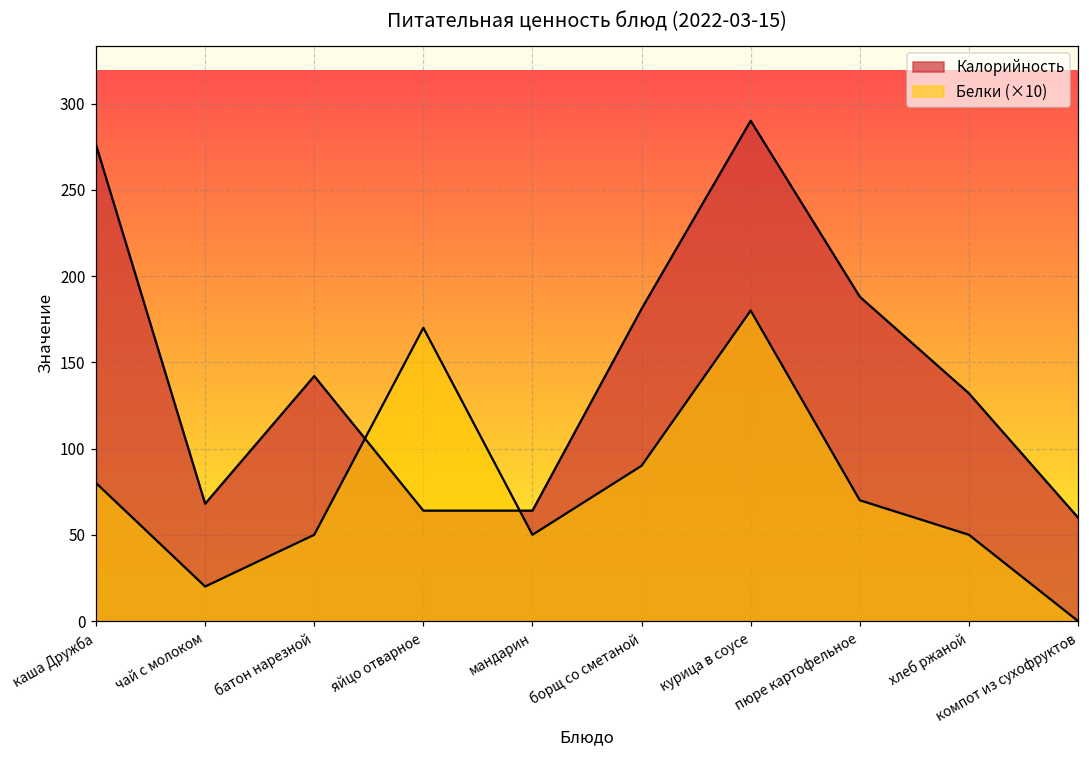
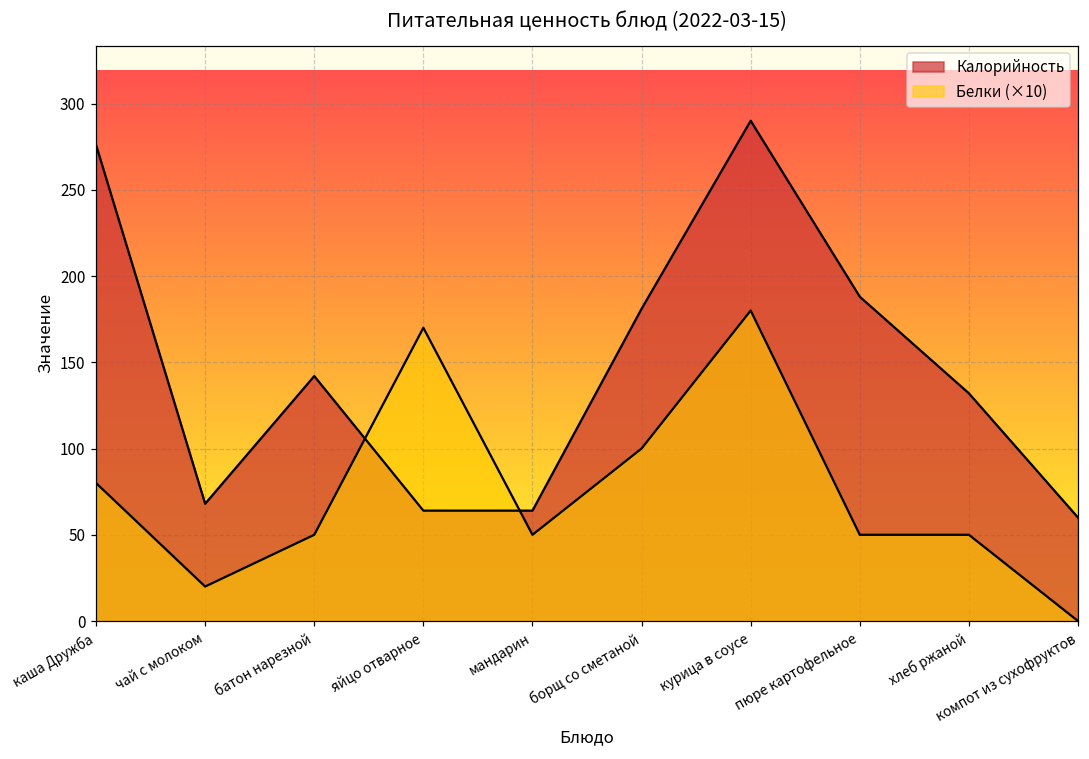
Белки (×10), борщ со сметаной: 90 -> 100
Белки (×10), пюре картофельное: 70 -> 50
